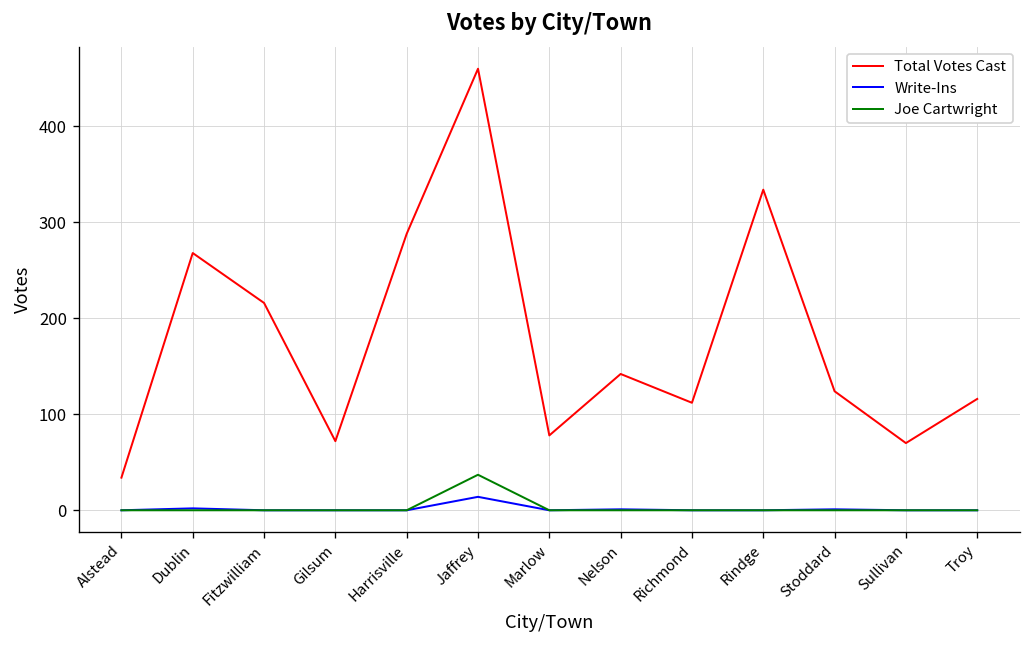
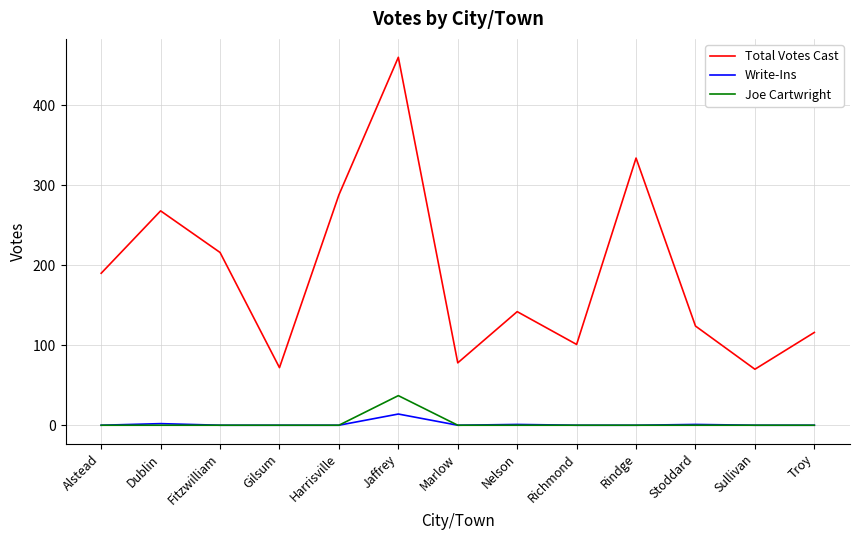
Total Votes Cast, Alstead: 30 -> 190
Total Votes Cast, Richmond: 110 -> 100
